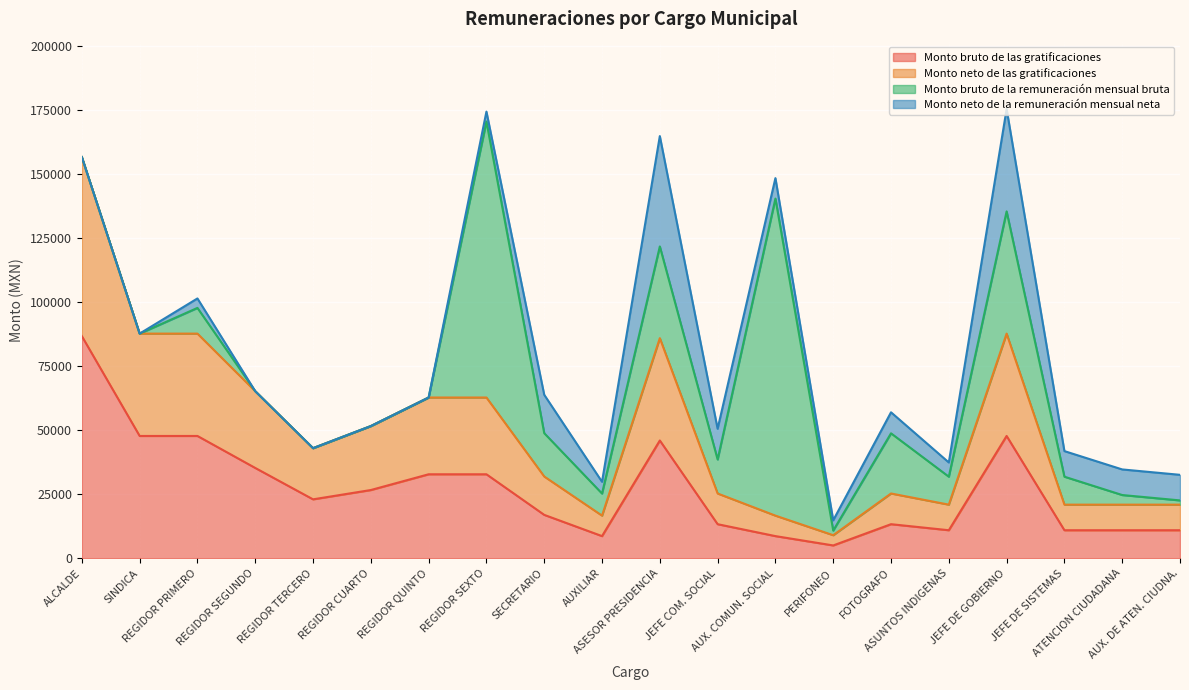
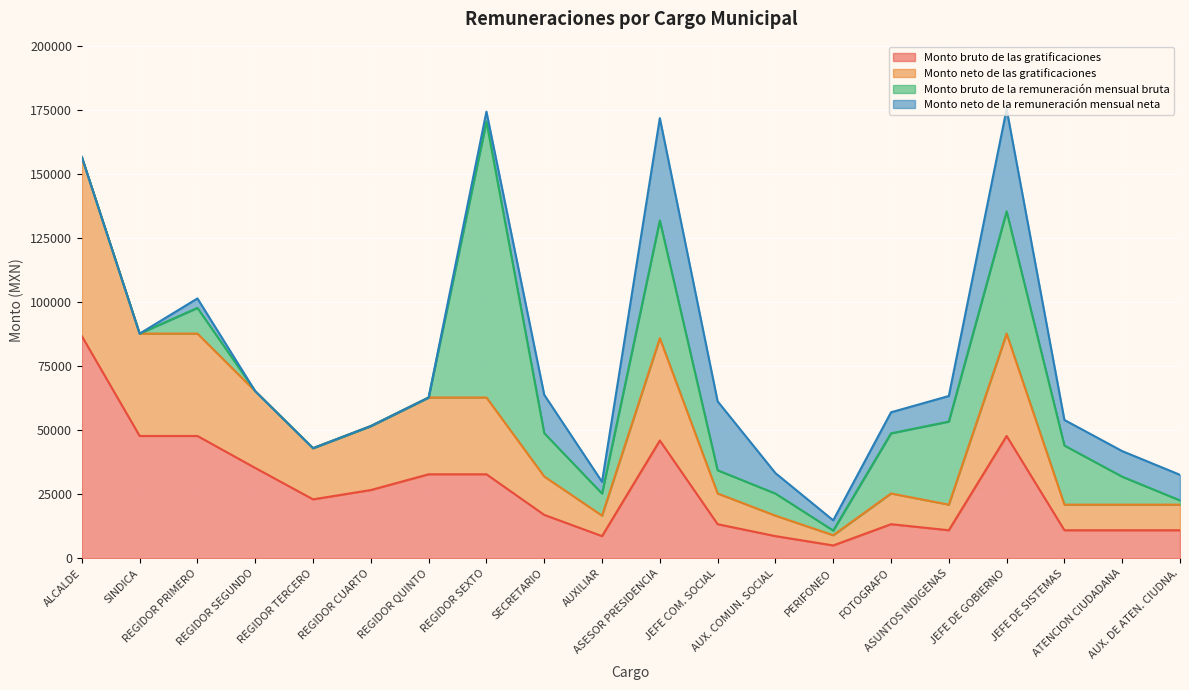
Monto bruto de la remuneración mensual bruta, ASESOR PRESIDENCIA: 36000 -> 46000
Monto neto de la remuneración mensual neta, ASESOR PRESIDENCIA: 43000 -> 40000
Monto bruto de la remuneración mensual bruta, JEFE COM. SOCIAL: 13000 -> 9000
Monto neto de la remuneración mensual neta, JEFE COM. SOCIAL: 12000 -> 27000
Monto bruto de la remuneración mensual bruta, AUX. COMUN. SOCIAL: 124000 -> 9000
Monto bruto de la remuneración mensual bruta, ASUNTOS INDIGENAS: 11000 -> 32000
Monto neto de la remuneración mensual neta, ASUNTOS INDIGENAS: 6000 -> 10000
Monto bruto de la remuneración mensual bruta, JEFE DE SISTEMAS: 11000 -> 23000
Monto bruto de la remuneración mensual bruta, ATENCION CIUDADANA: 4000 -> 11000
